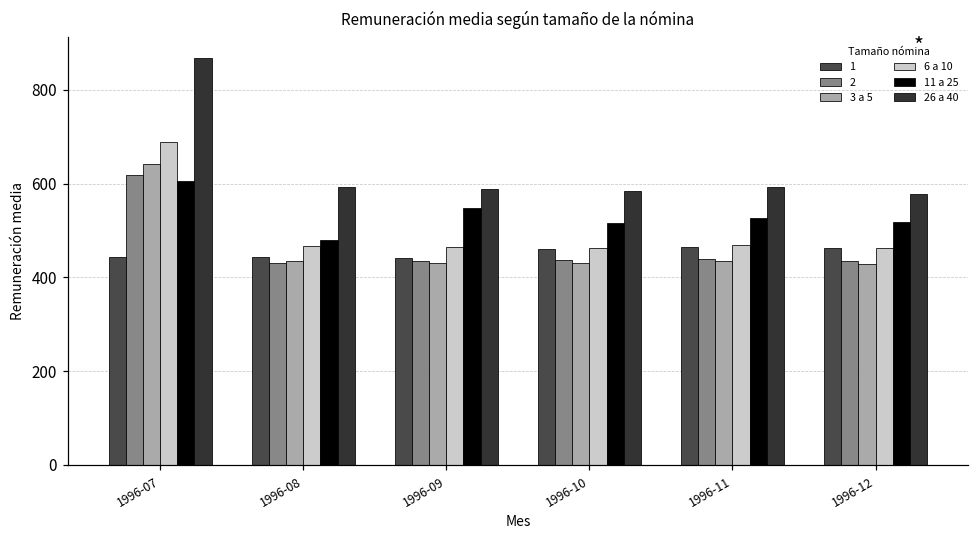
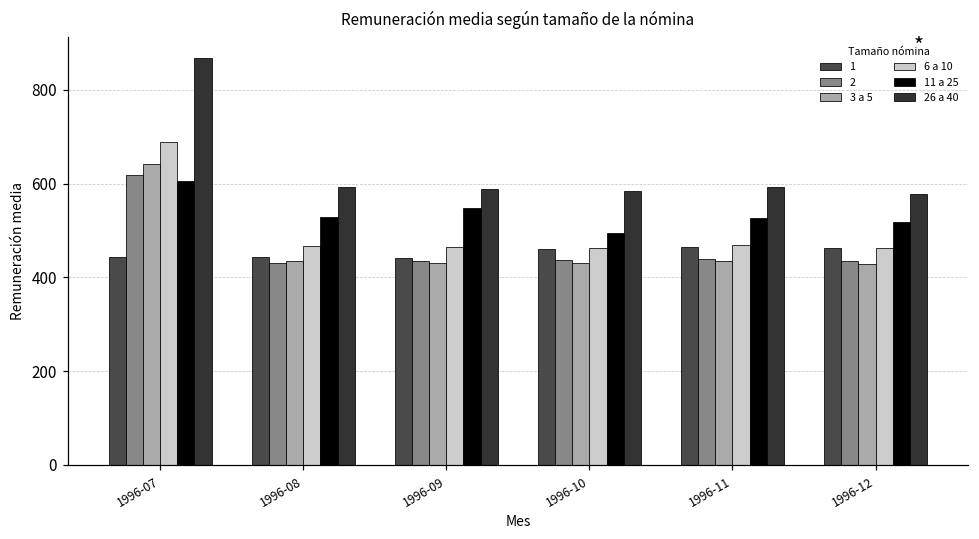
11 a 25, 1996-08: 480 -> 530
11 a 25, 1996-10: 520 -> 490
